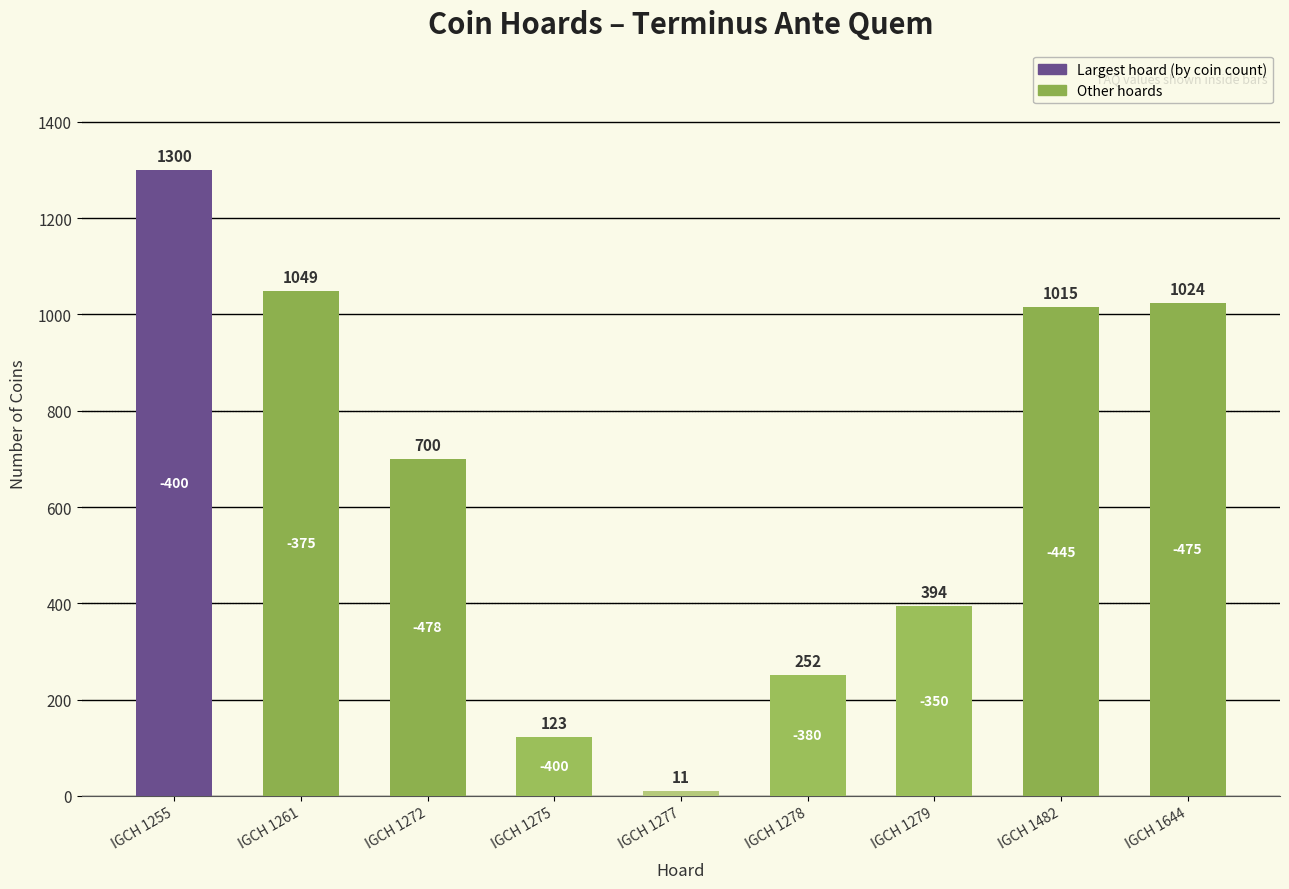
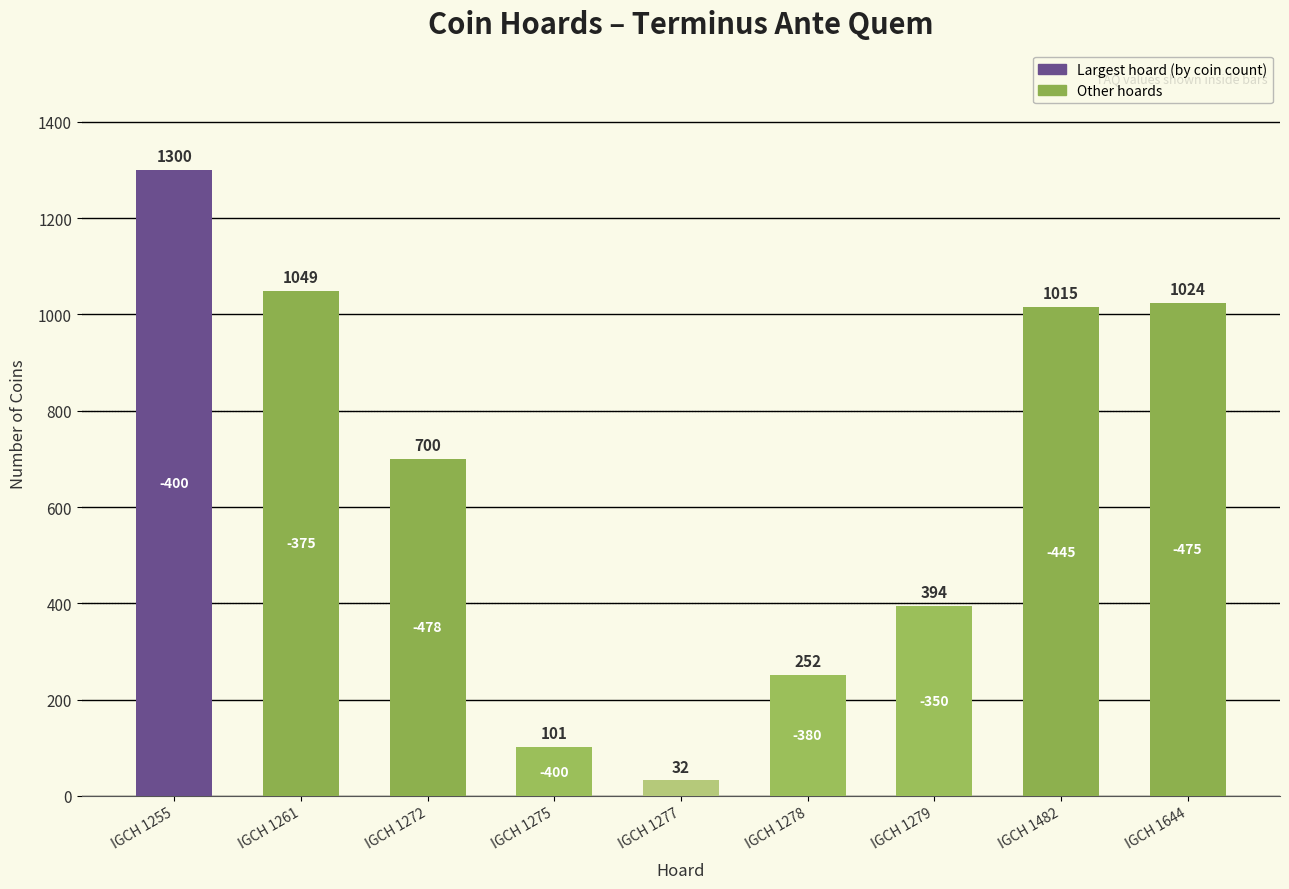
IGCH 1275: 123 -> 101
IGCH 1277: 11 -> 32
